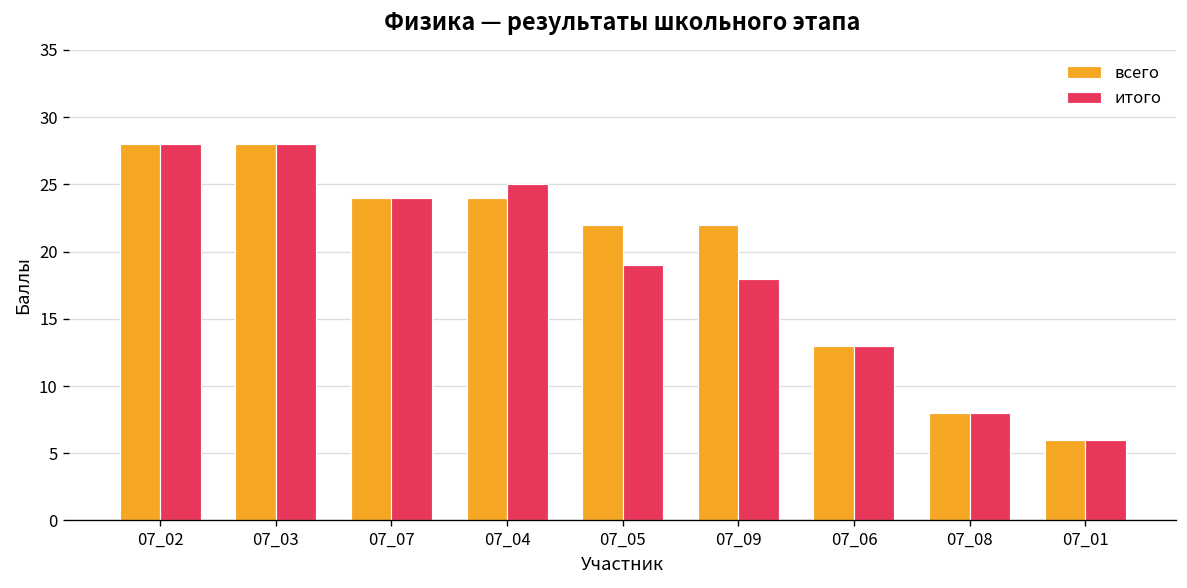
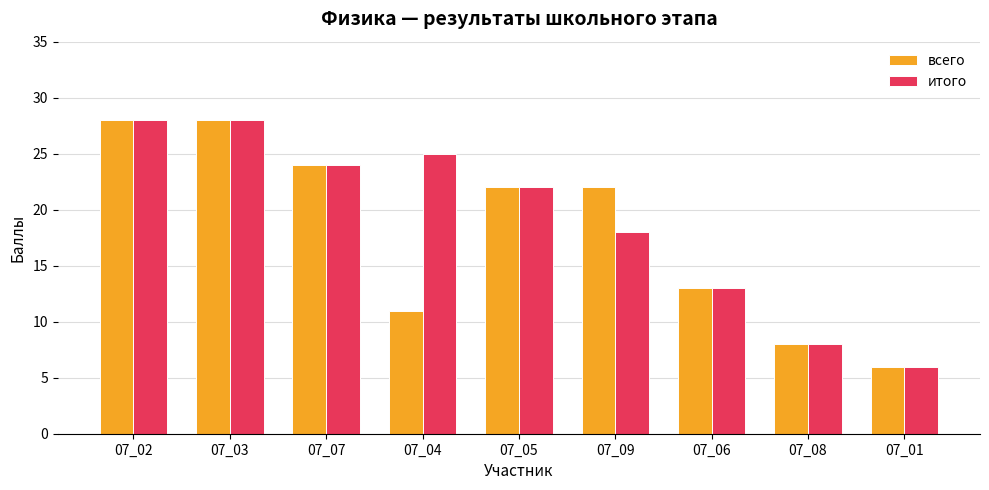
всего, 07_04: 24 -> 11
итого, 07_05: 19 -> 22
